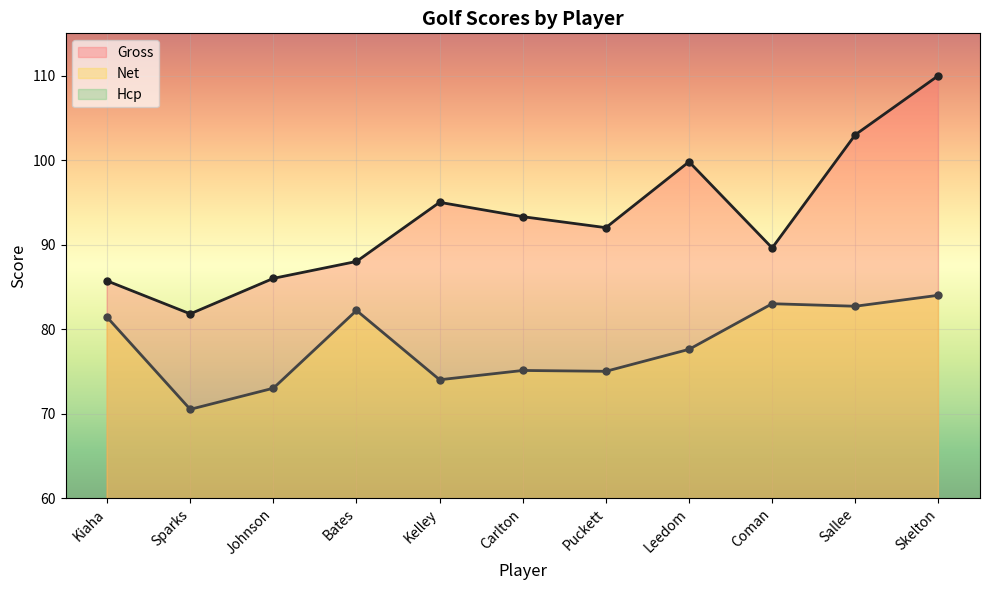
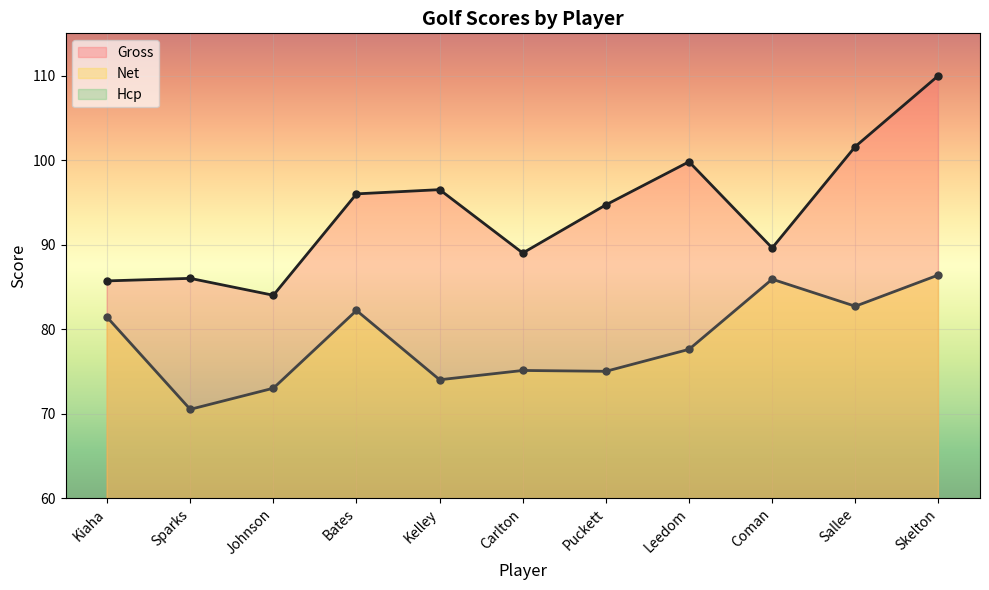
Gross, Sparks: 82 -> 86
Gross, Johnson: 86 -> 84
Gross, Bates: 88 -> 96
Gross, Kelley: 95 -> 97
Gross, Carlton: 93 -> 89
Gross, Puckett: 92 -> 95
Net, Coman: 83 -> 86
Gross, Sallee: 103 -> 102
Net, Skelton: 84 -> 86
